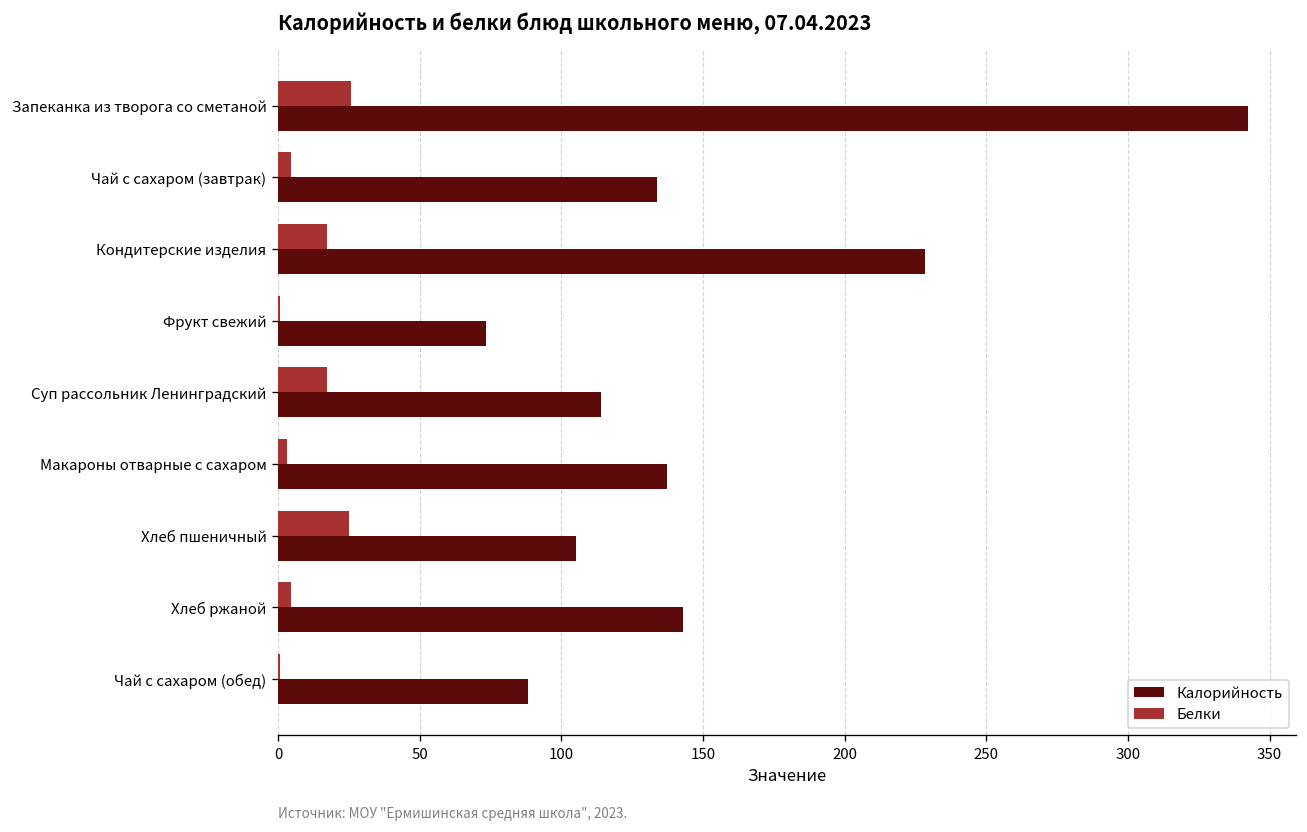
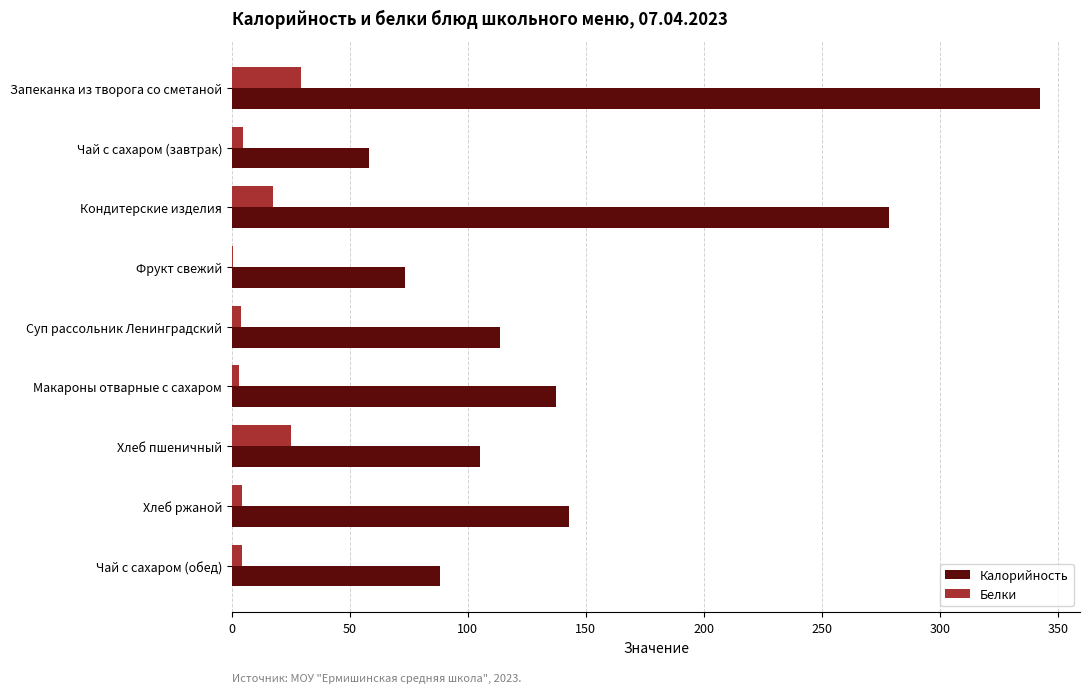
Белки, Запеканка из творога со сметаной: 26 -> 29
Калорийность, Чай с сахаром (завтрак): 134 -> 58
Калорийность, Кондитерские изделия: 228 -> 279
Белки, Суп рассольник Ленинградский: 17 -> 4
Белки, Чай с сахаром (обед): 1 -> 4
